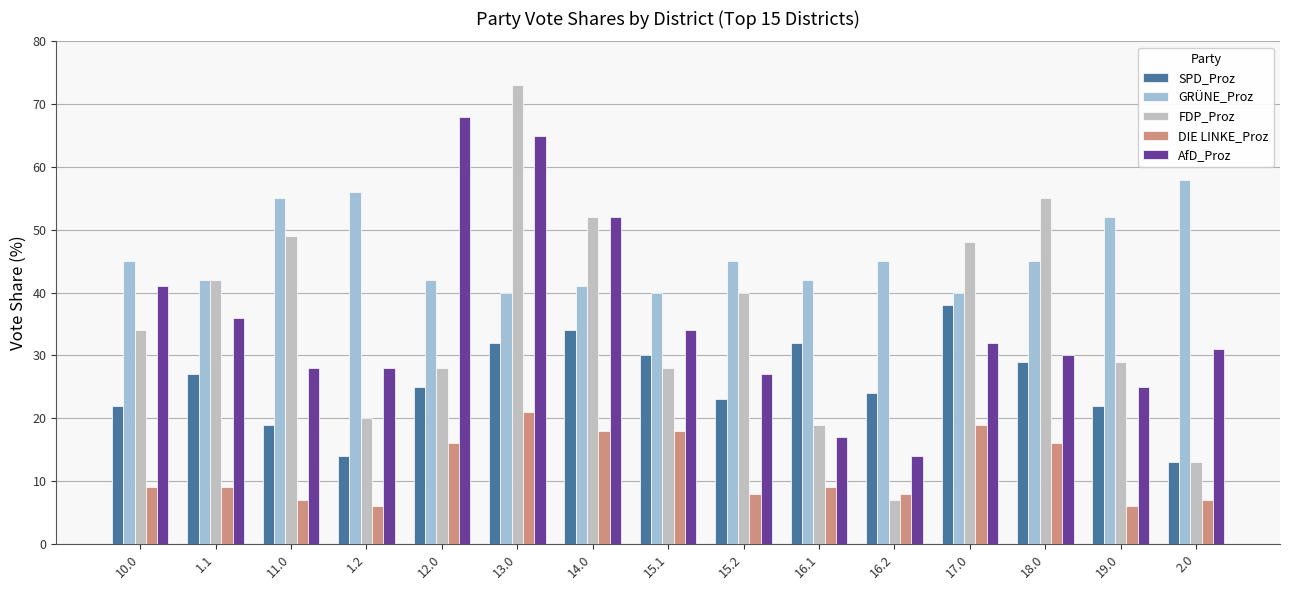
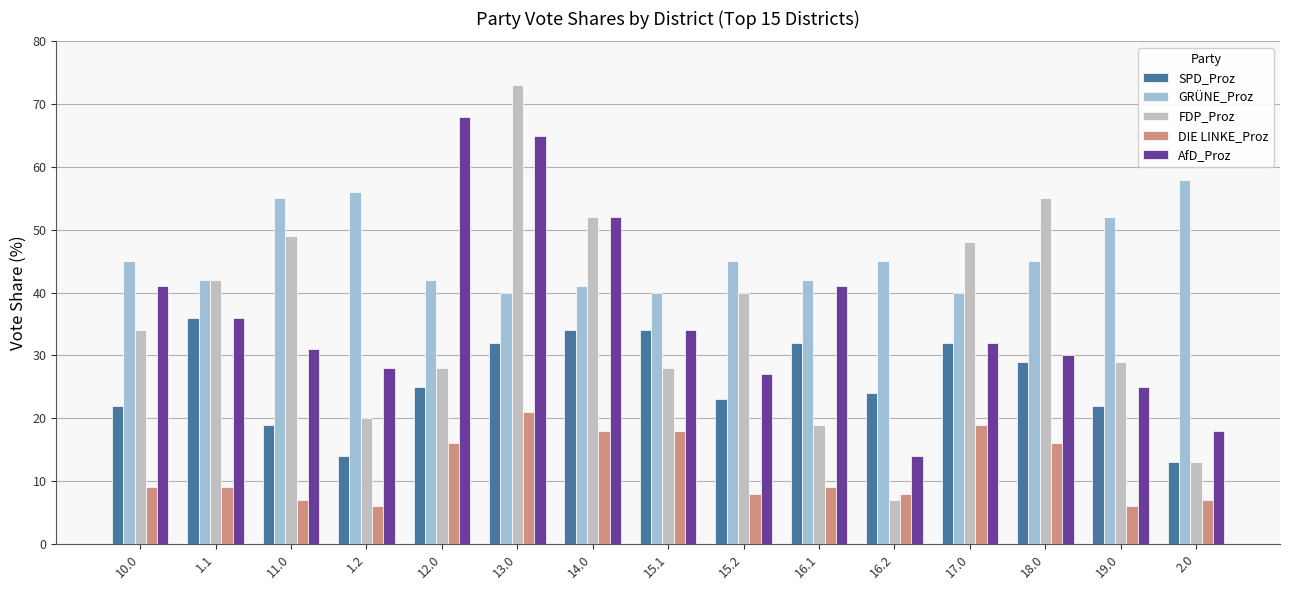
SPD_Proz, 1.1: 27 -> 36
AfD_Proz, 11.0: 28 -> 31
SPD_Proz, 15.1: 30 -> 34
AfD_Proz, 16.1: 17 -> 41
SPD_Proz, 17.0: 38 -> 32
AfD_Proz, 2.0: 31 -> 18
